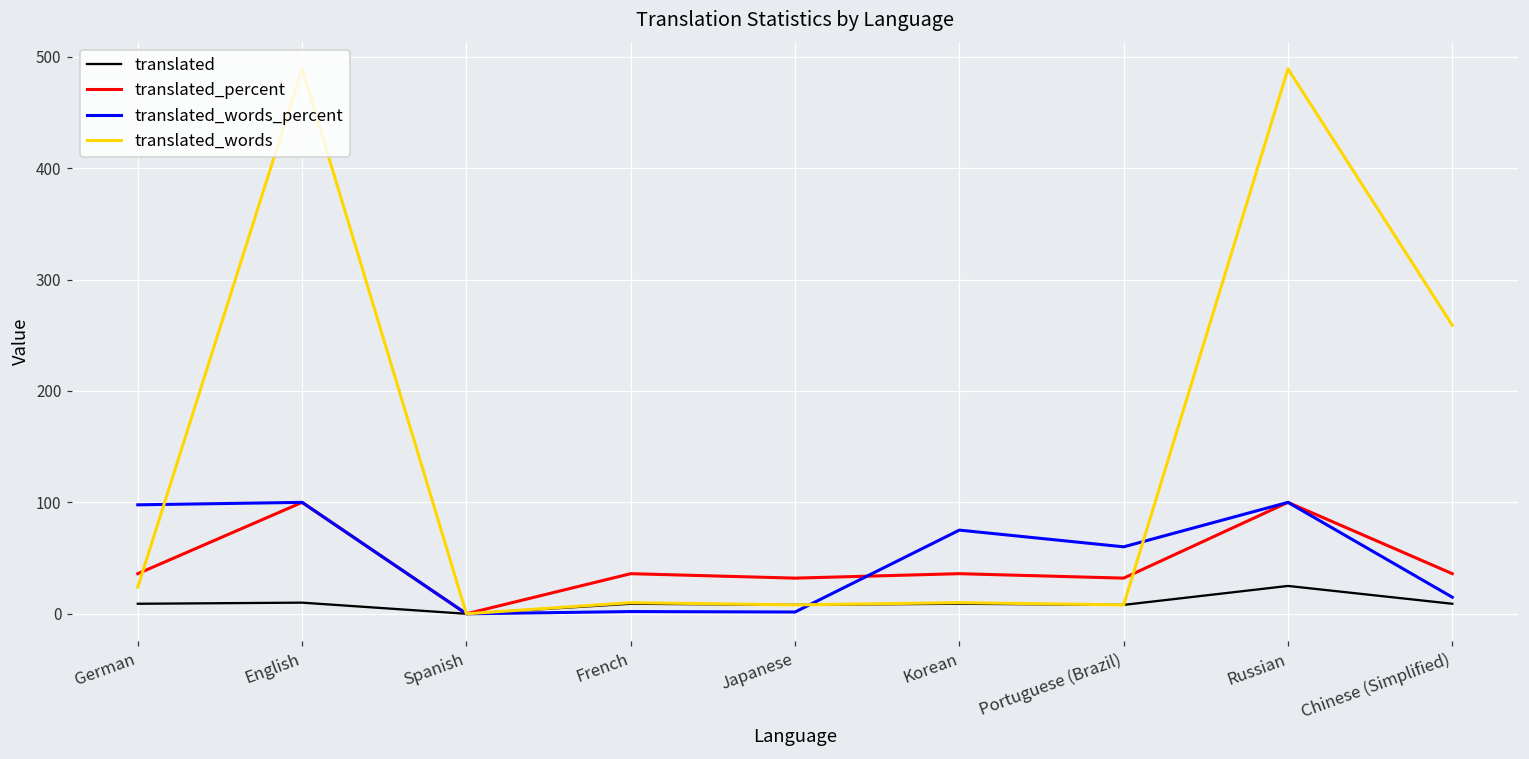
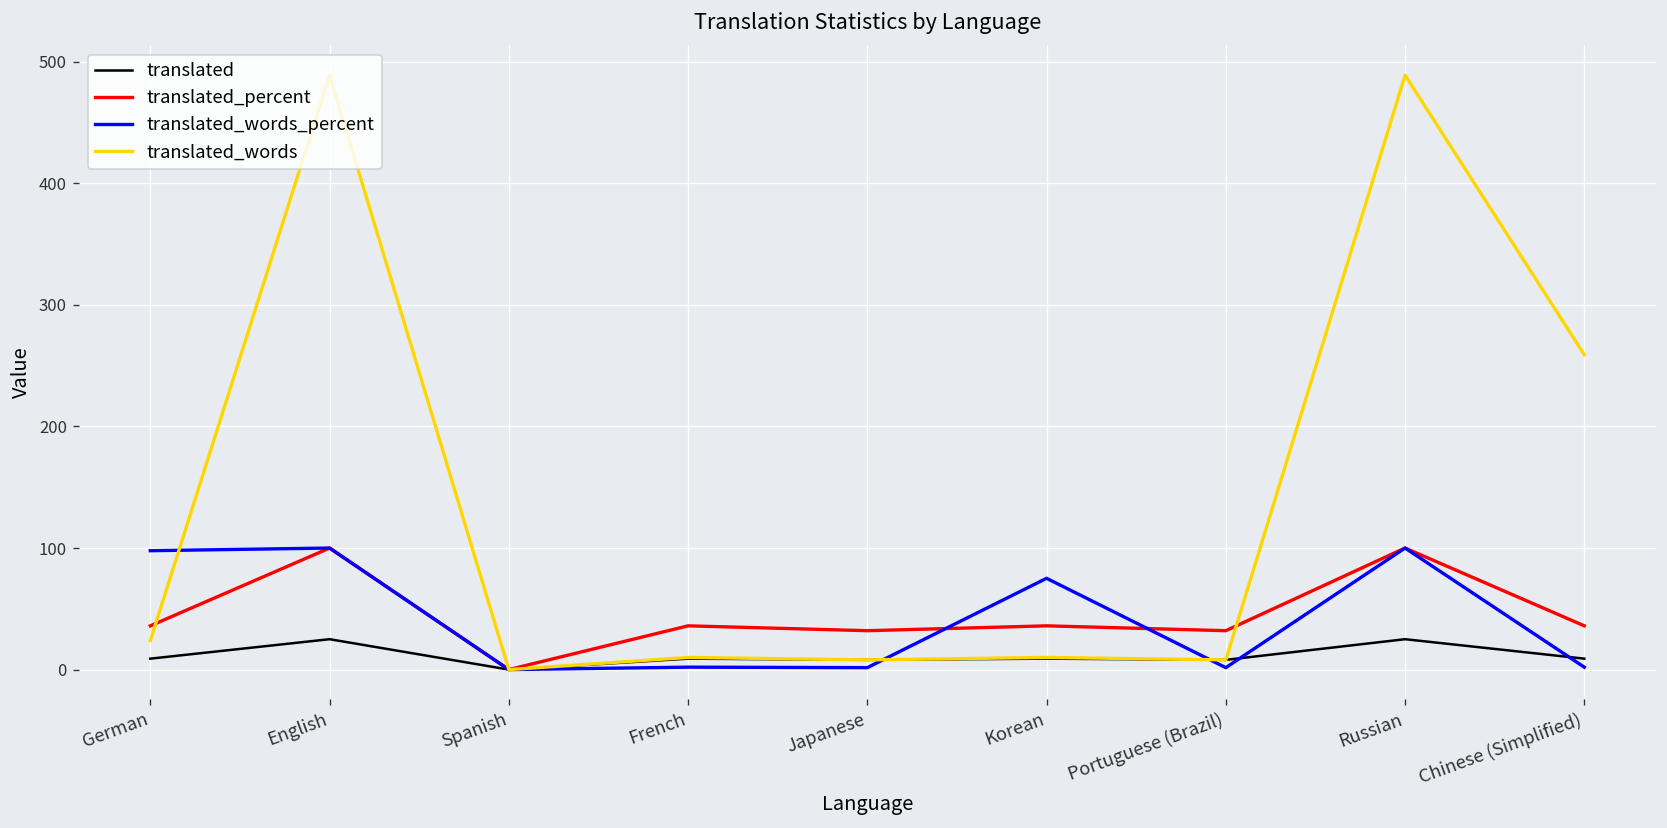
translated, English: 10 -> 25
translated_words_percent, Portuguese (Brazil): 60 -> 2
translated_words_percent, Chinese (Simplified): 15 -> 2
